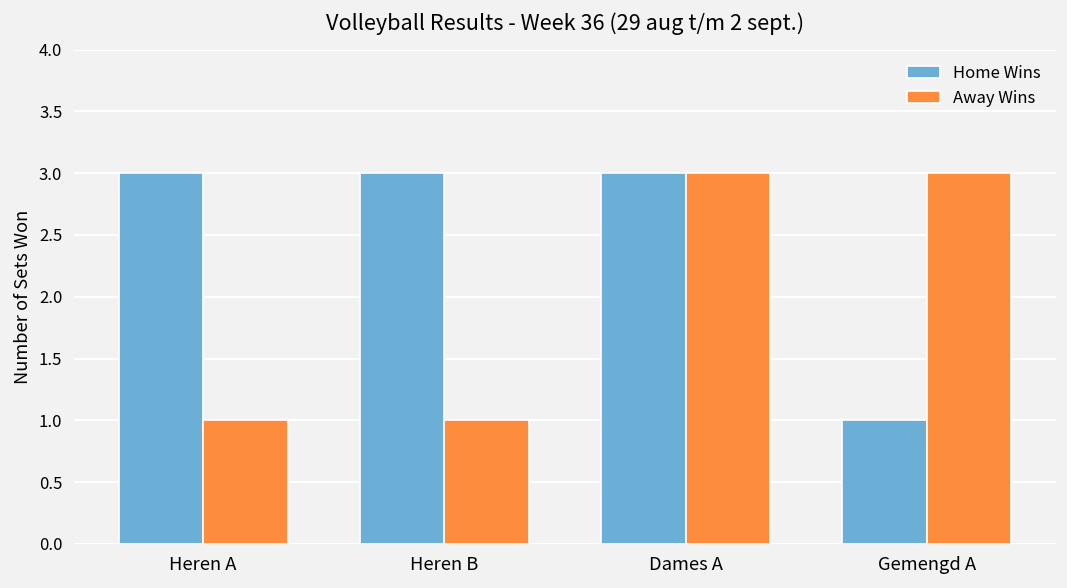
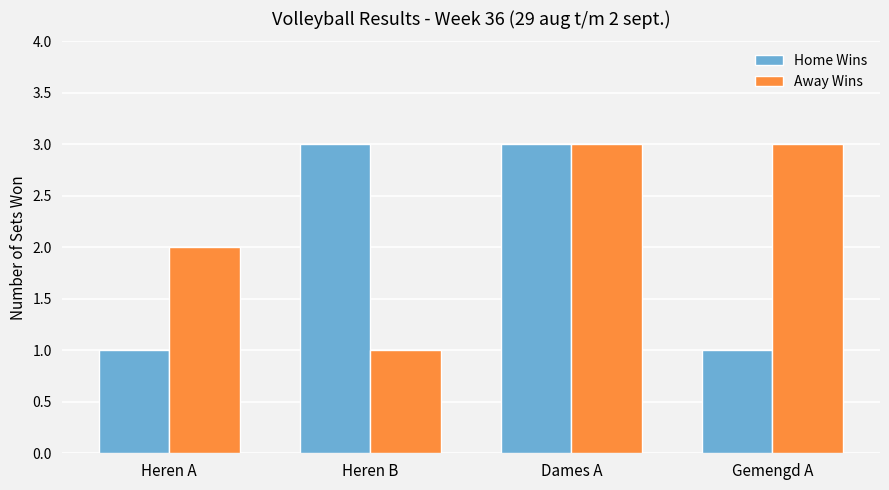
Home Wins, Heren A: 3 -> 1
Away Wins, Heren A: 1 -> 2
